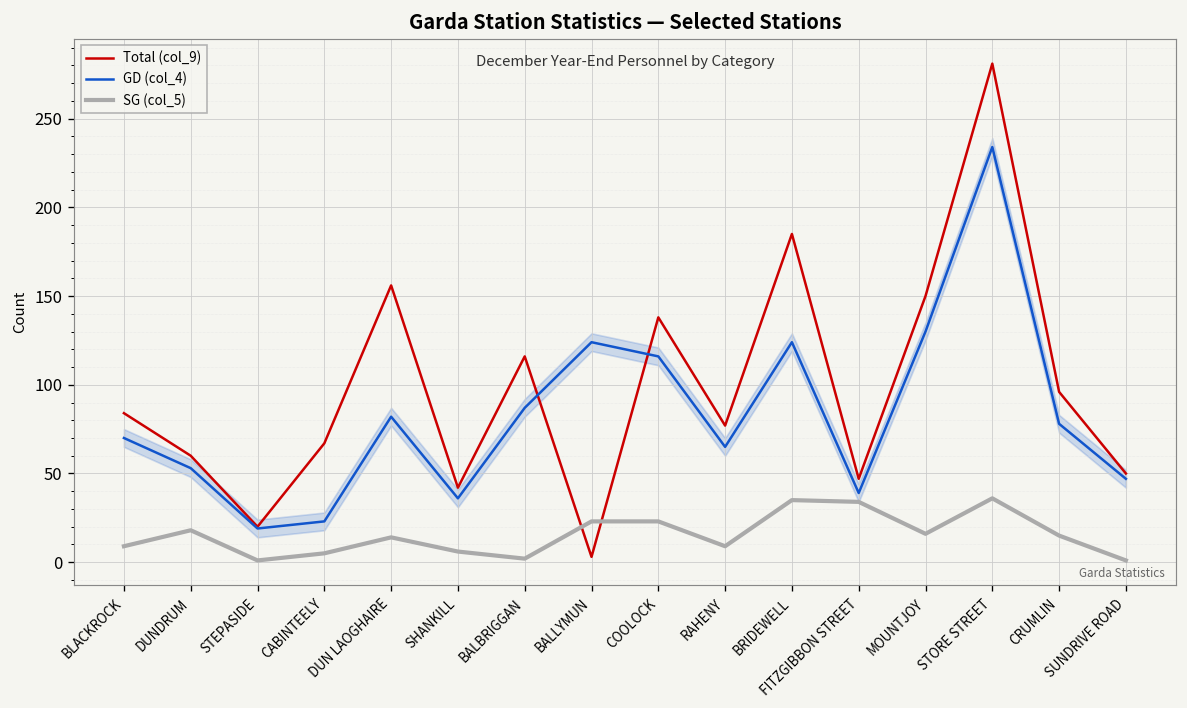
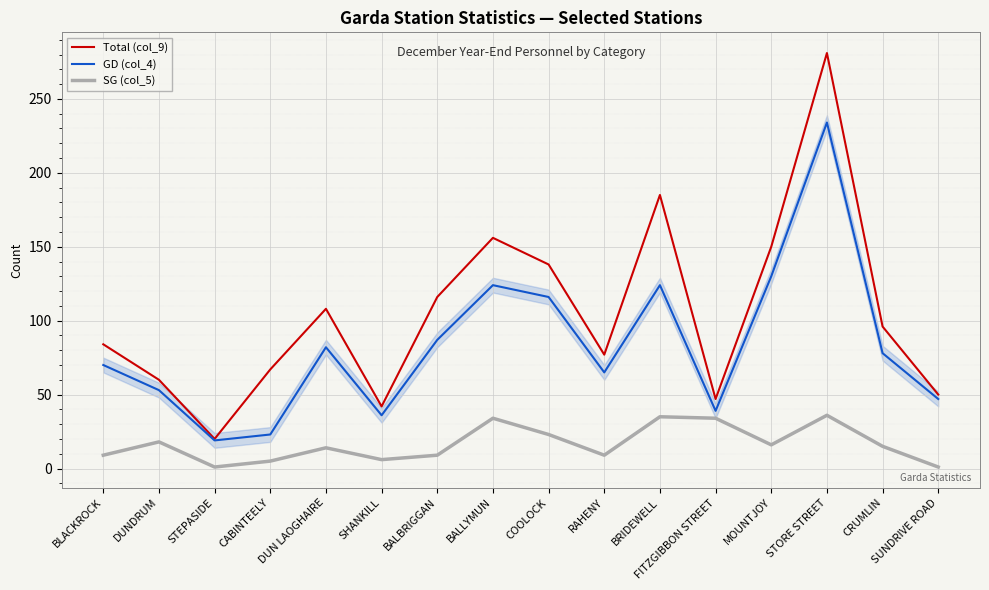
Total (col_9), DUN LAOGHAIRE: 156 -> 108
SG (col_5), BALBRIGGAN: 2 -> 9
Total (col_9), BALLYMUN: 3 -> 156
SG (col_5), BALLYMUN: 23 -> 34
